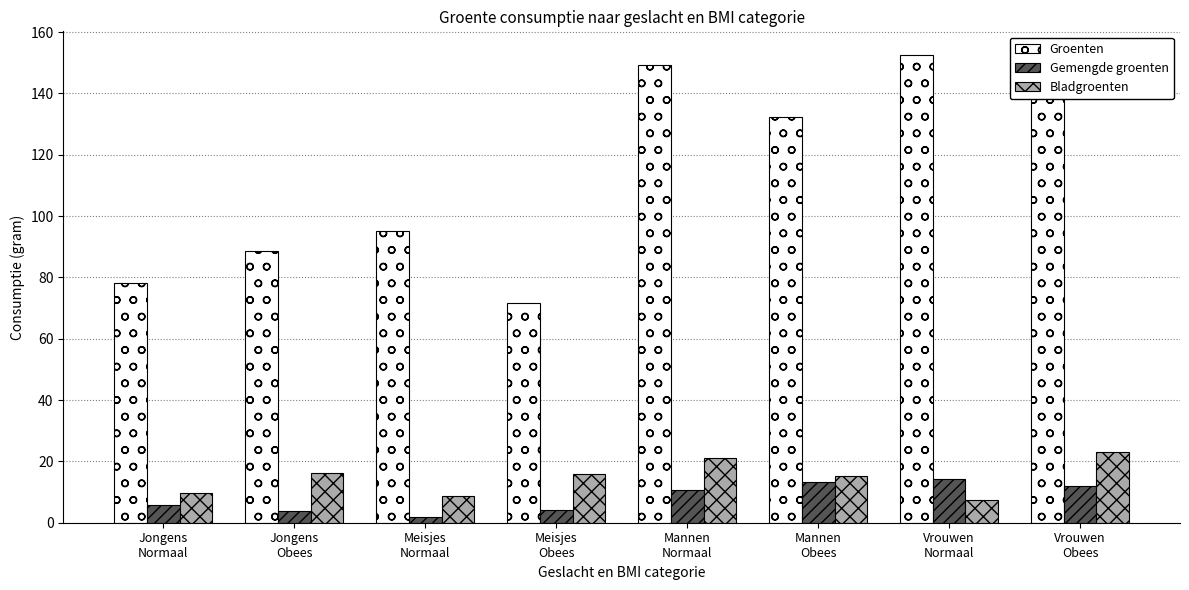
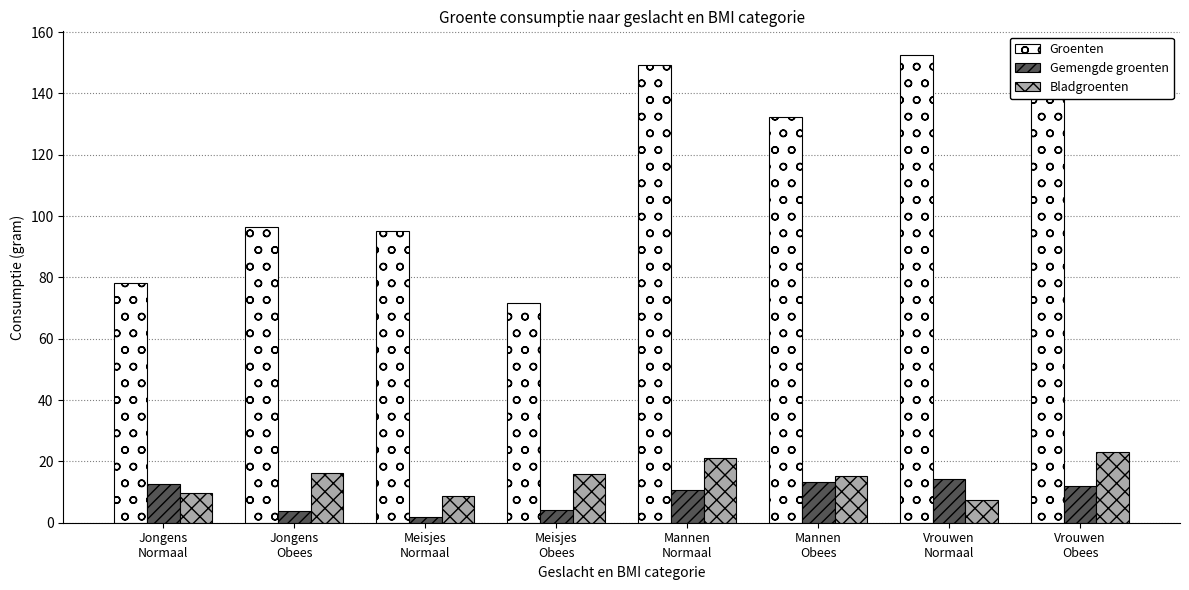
Gemengde groenten, Jongens Normaal: 6 -> 13
Groenten, Jongens Obees: 89 -> 97
